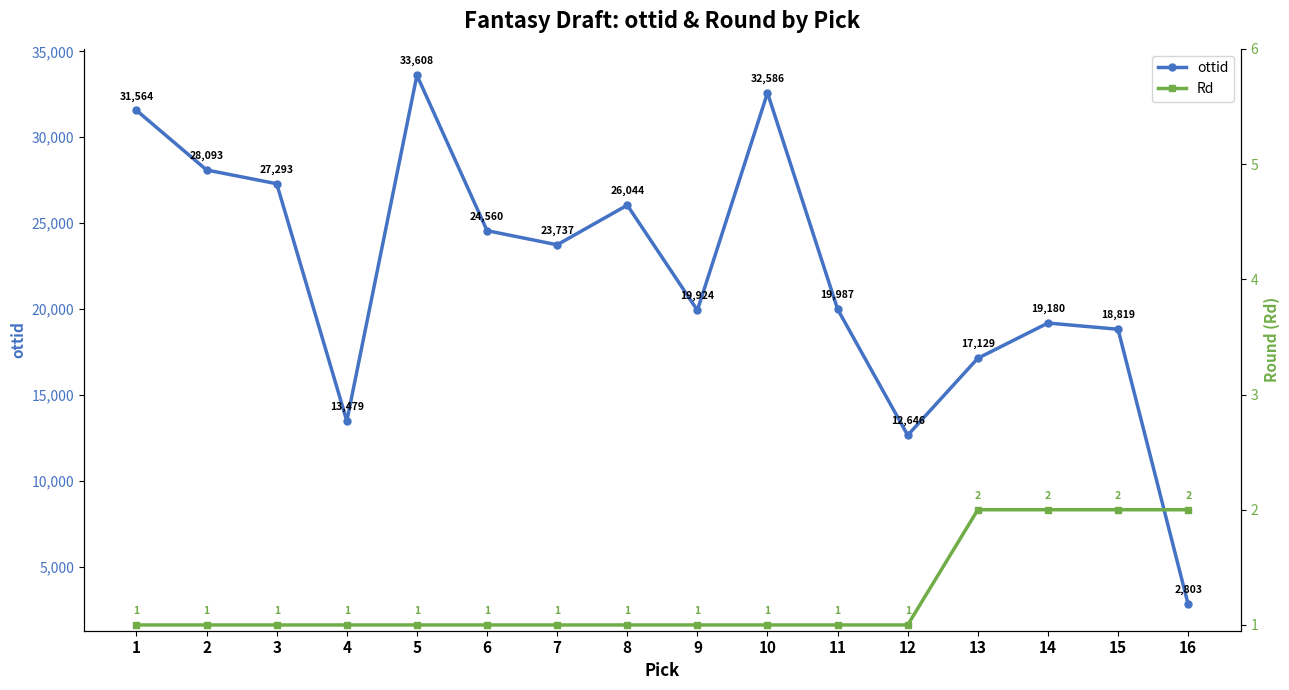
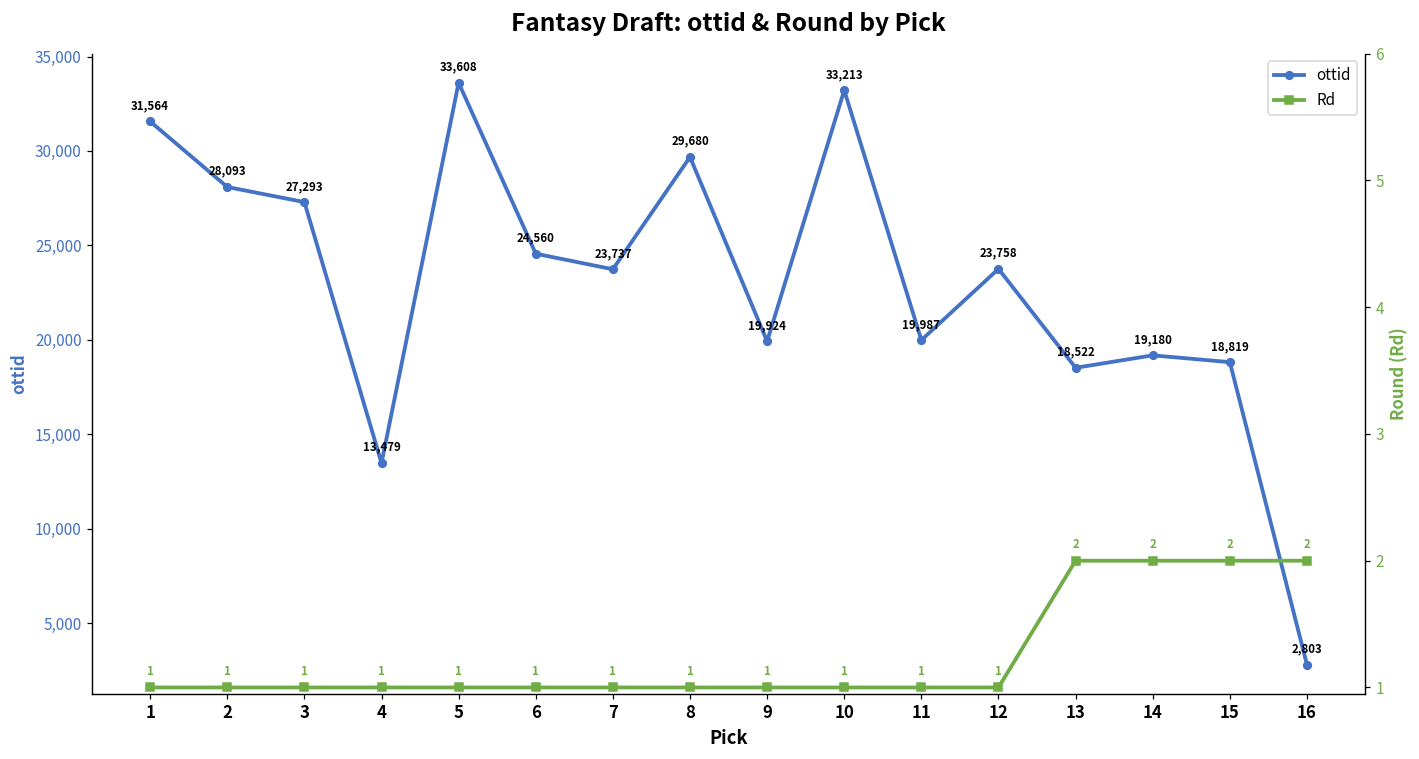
ottid, 8: 26,044 -> 29,680
ottid, 10: 32,586 -> 33,213
ottid, 12: 12,646 -> 23,758
ottid, 13: 17,129 -> 18,522
